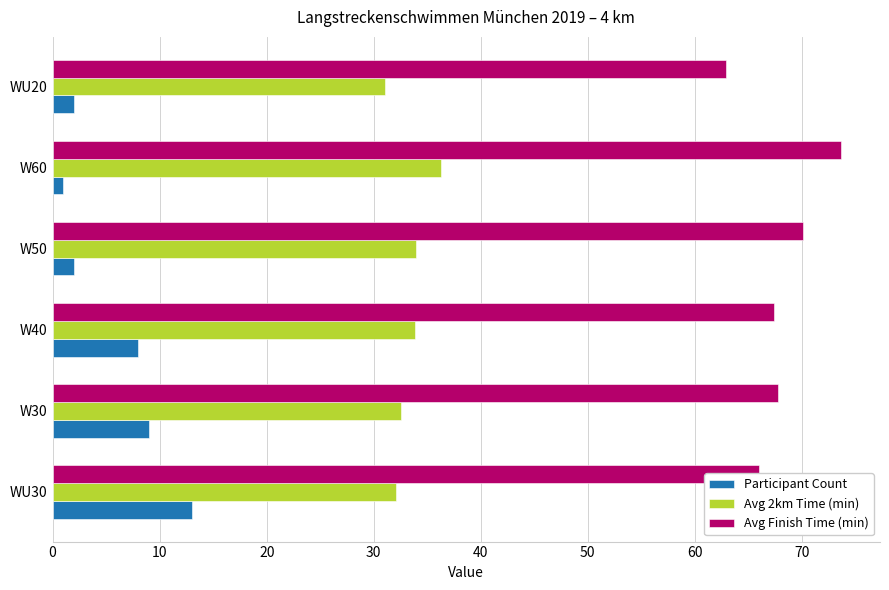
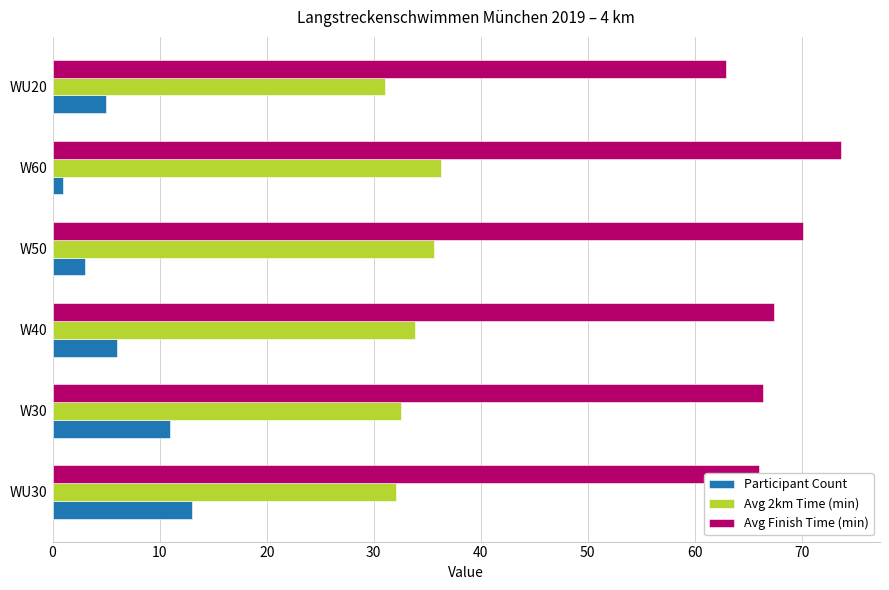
Participant Count, WU20: 2 -> 5
Avg 2km Time (min), W50: 34.0 -> 35.6
Participant Count, W50: 2 -> 3
Participant Count, W40: 8 -> 6
Avg Finish Time (min), W30: 67.8 -> 66.4
Participant Count, W30: 9 -> 11
